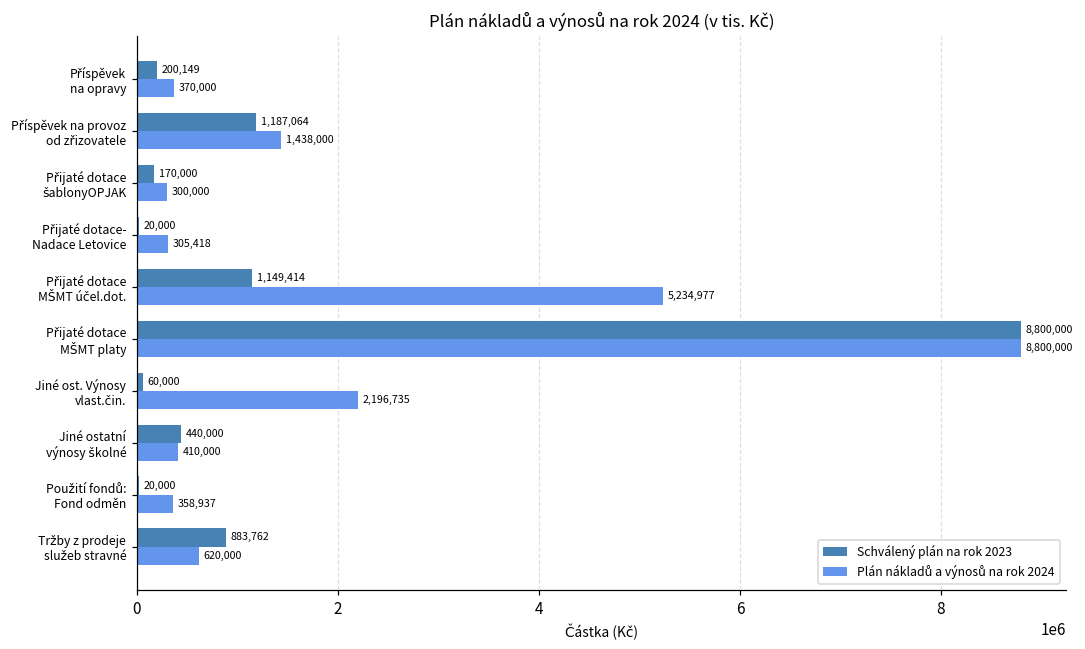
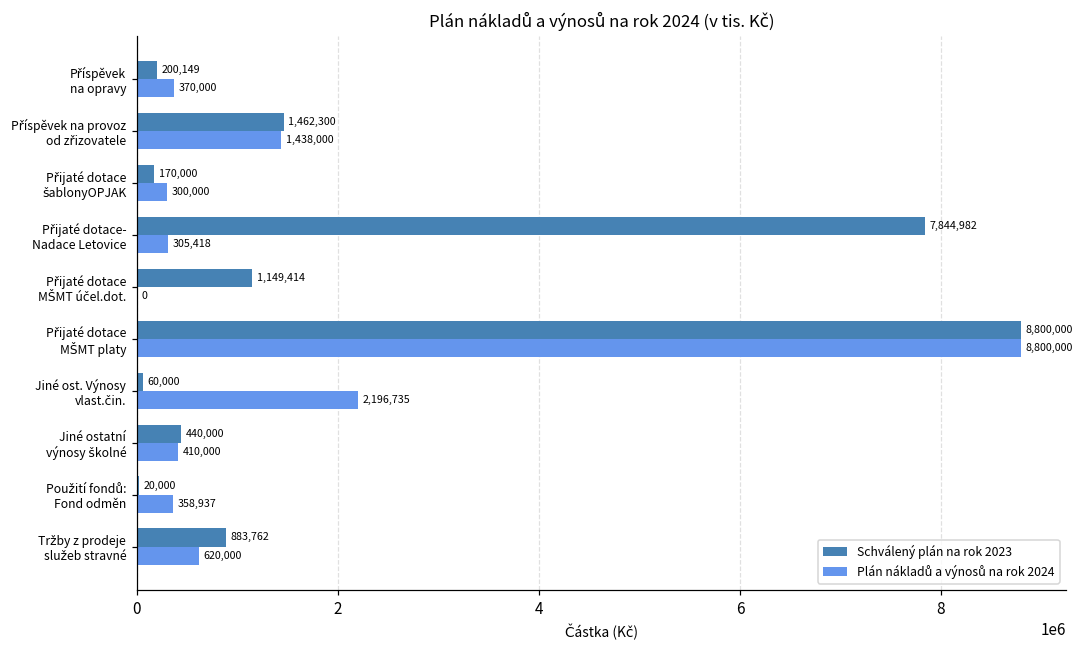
Schválený plán na rok 2023, Příspěvek na provoz od zřizovatele: 1,187,064 -> 1,462,300
Schválený plán na rok 2023, Přijaté dotace- Nadace Letovice: 20,000 -> 7,844,982
Plán nákladů a výnosů na rok 2024, Přijaté dotace MŠMT účel.dot.: 5,234,977 -> 0
